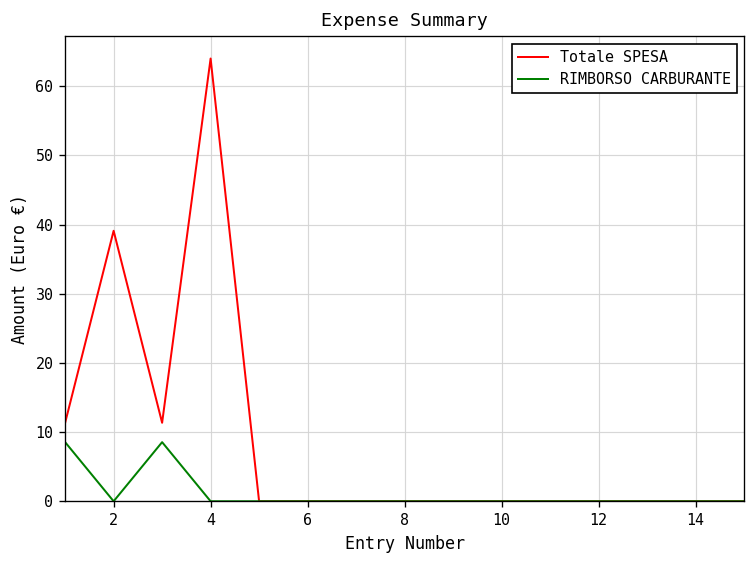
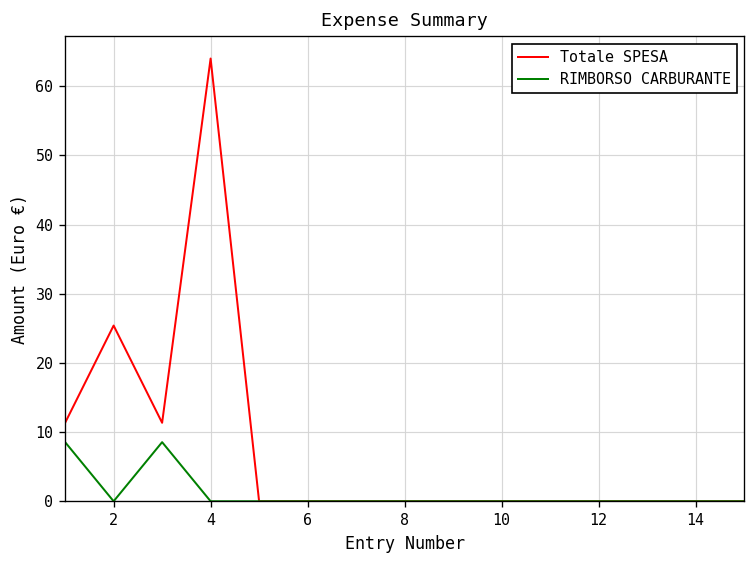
Totale SPESA, 2: 39 -> 25
